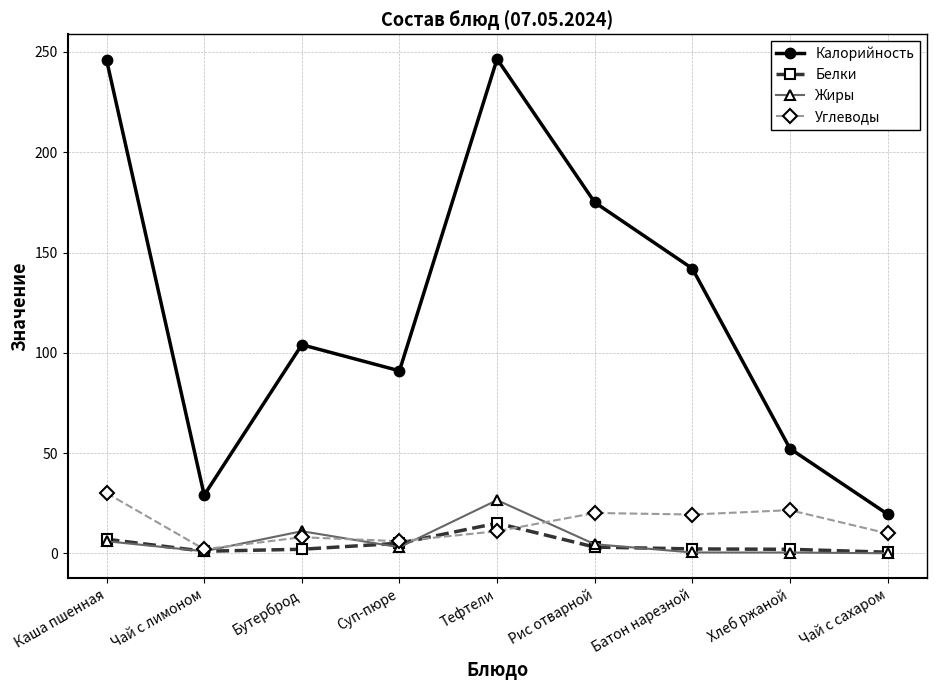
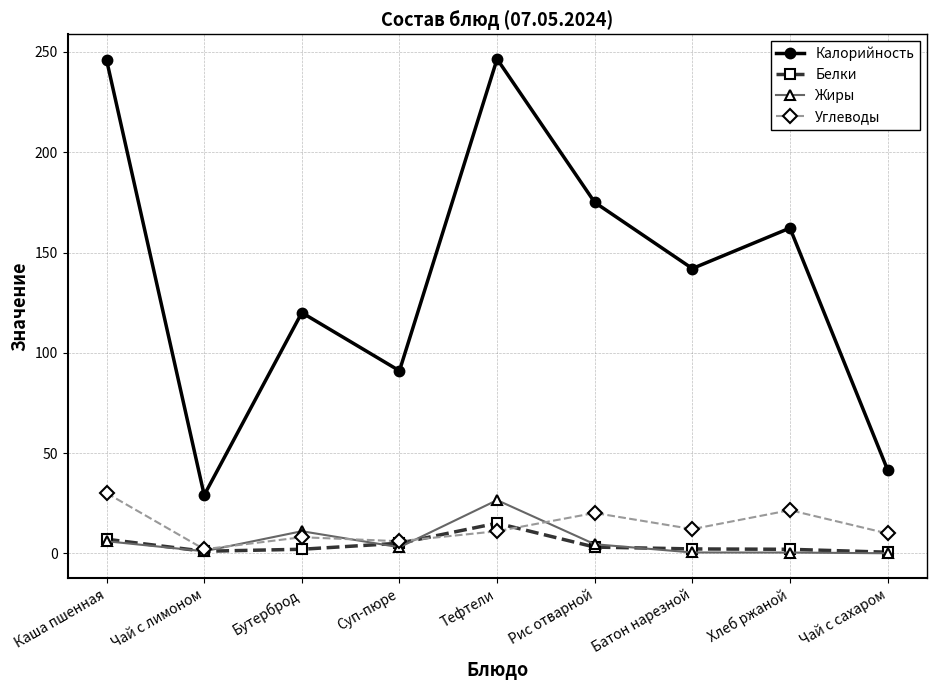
Калорийность, Бутерброд: 104 -> 120
Углеводы, Батон нарезной: 19 -> 12
Калорийность, Хлеб ржаной: 52 -> 162
Калорийность, Чай с сахаром: 20 -> 42
